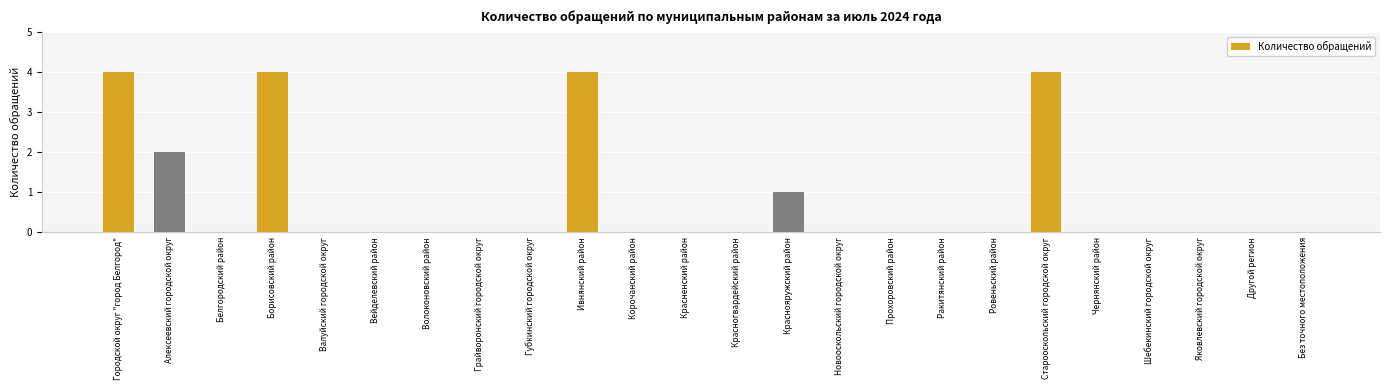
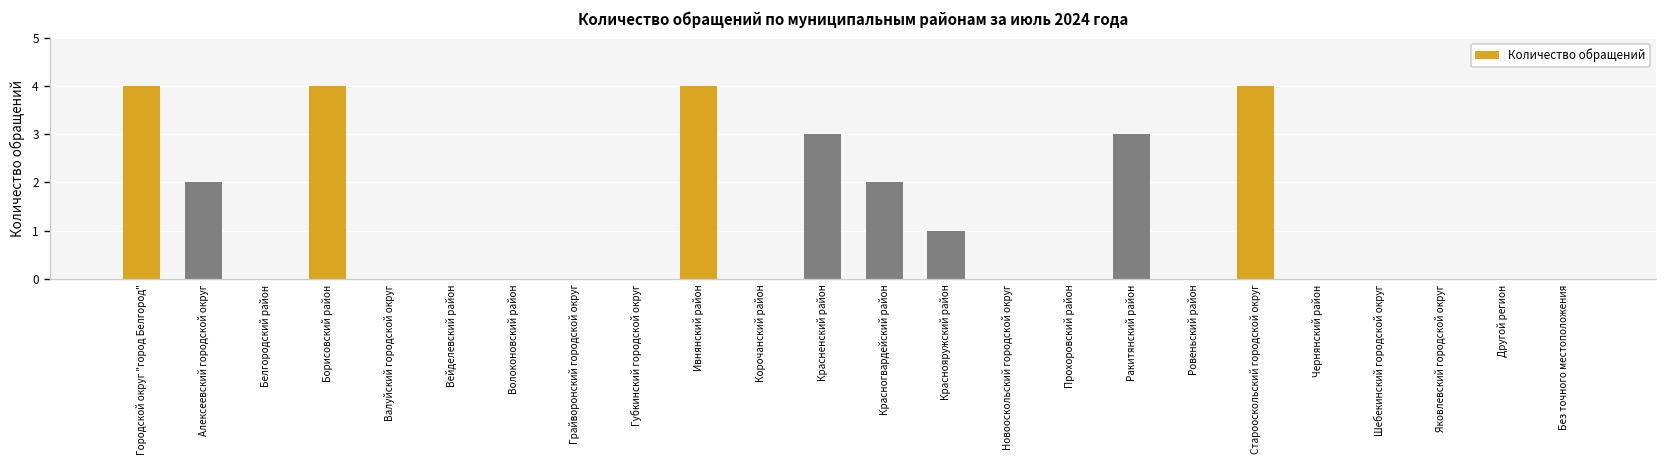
Красненский район: 0 -> 3
Красногвардейский район: 0 -> 2
Ракитянский район: 0 -> 3
